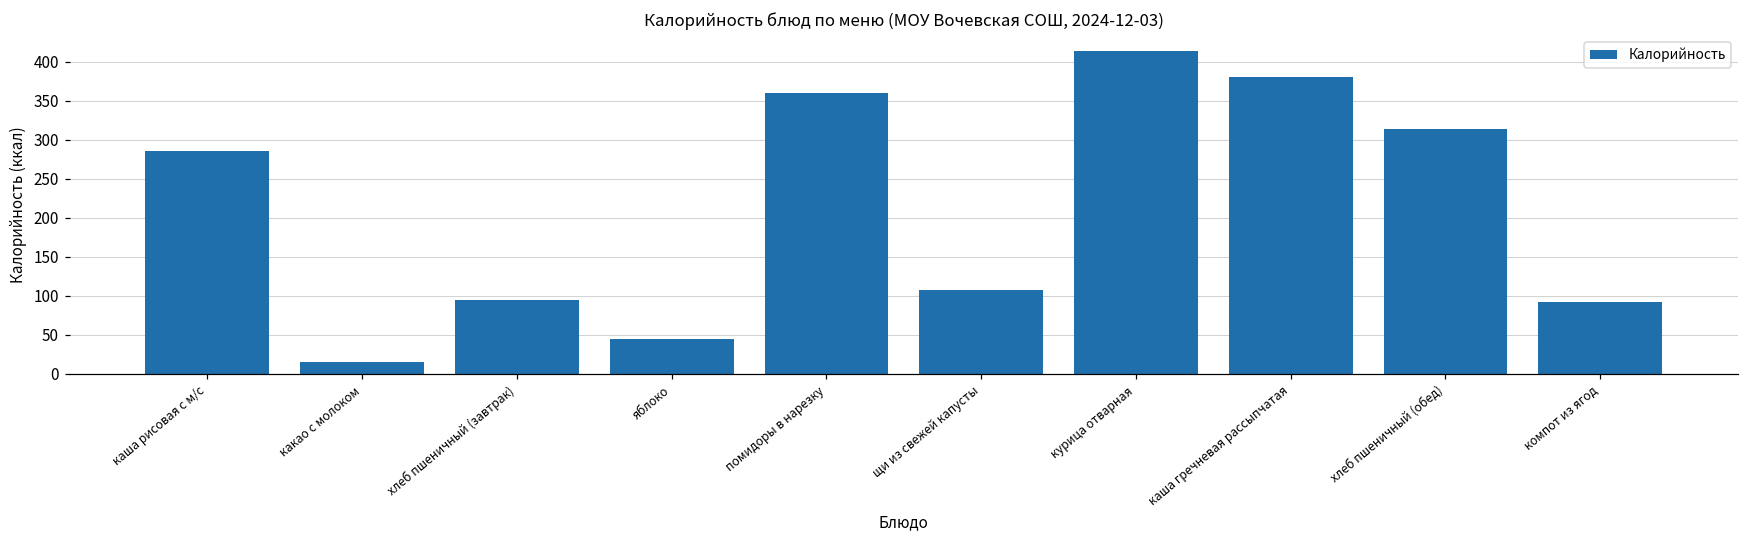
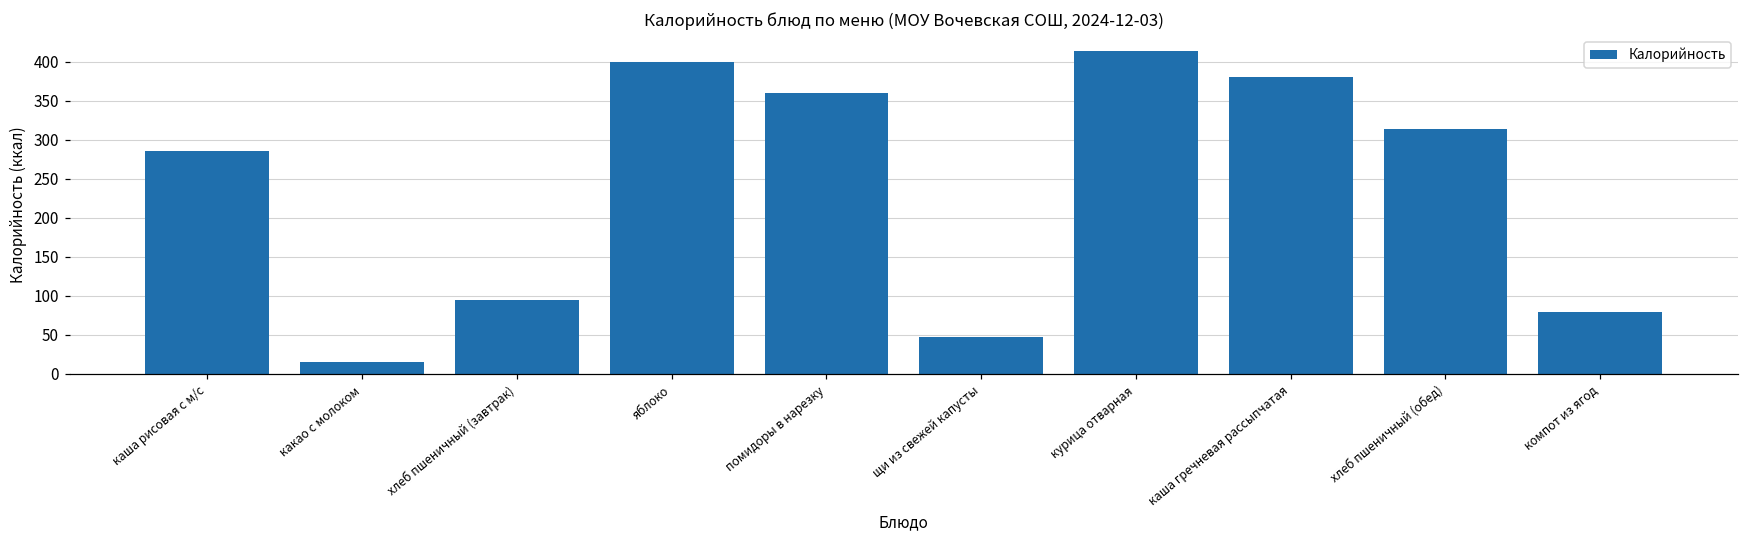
яблоко: 50 -> 400
щи из свежей капусты: 110 -> 50
компот из ягод: 90 -> 80
